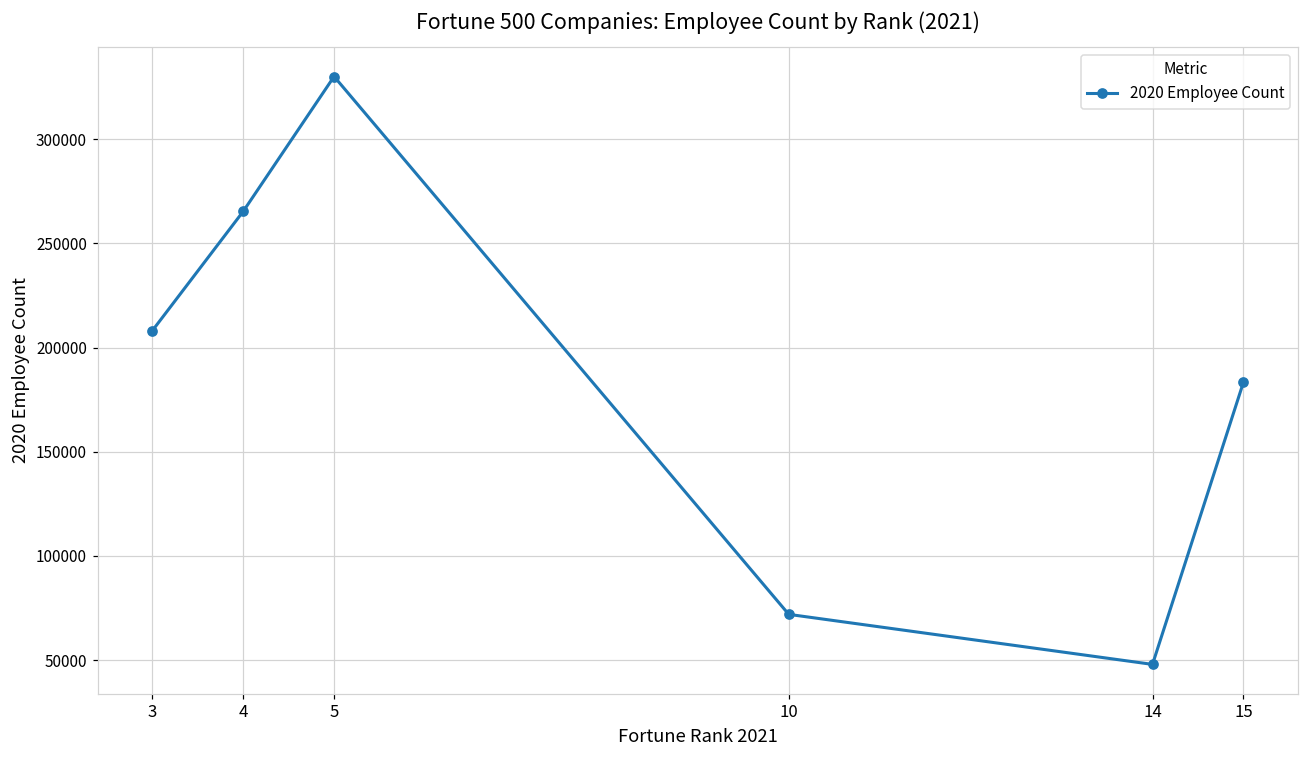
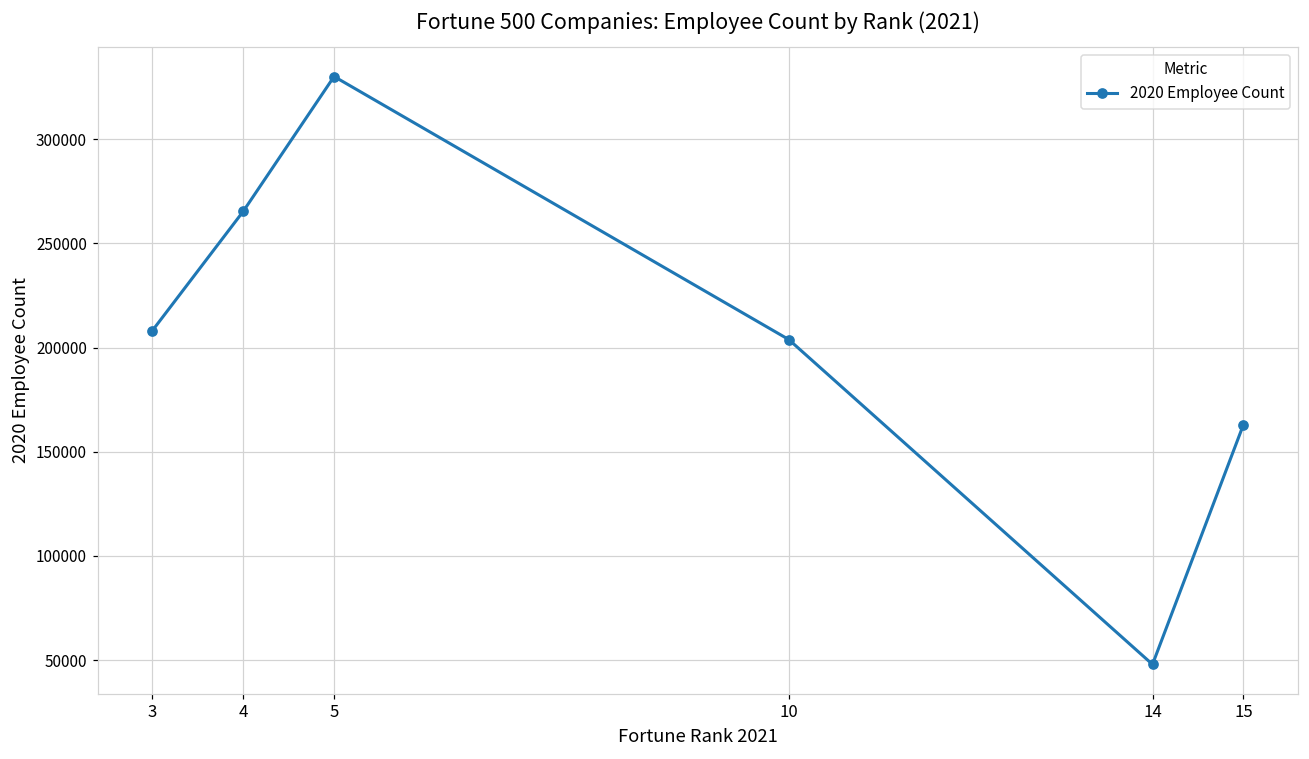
10: 72000 -> 204000
15: 183000 -> 163000
